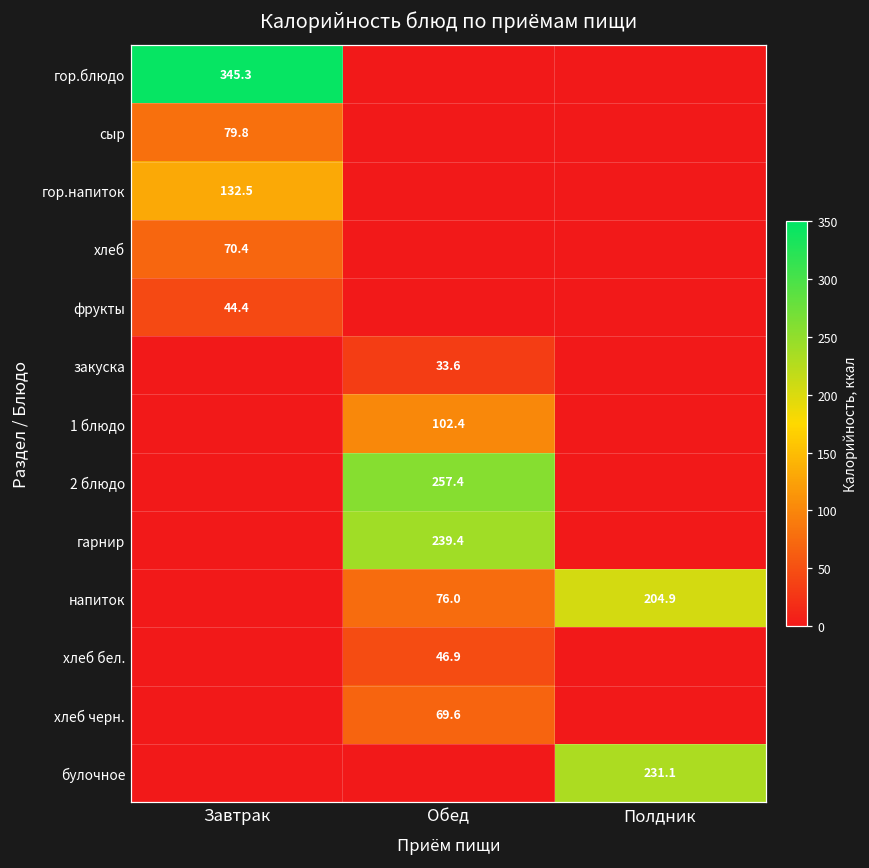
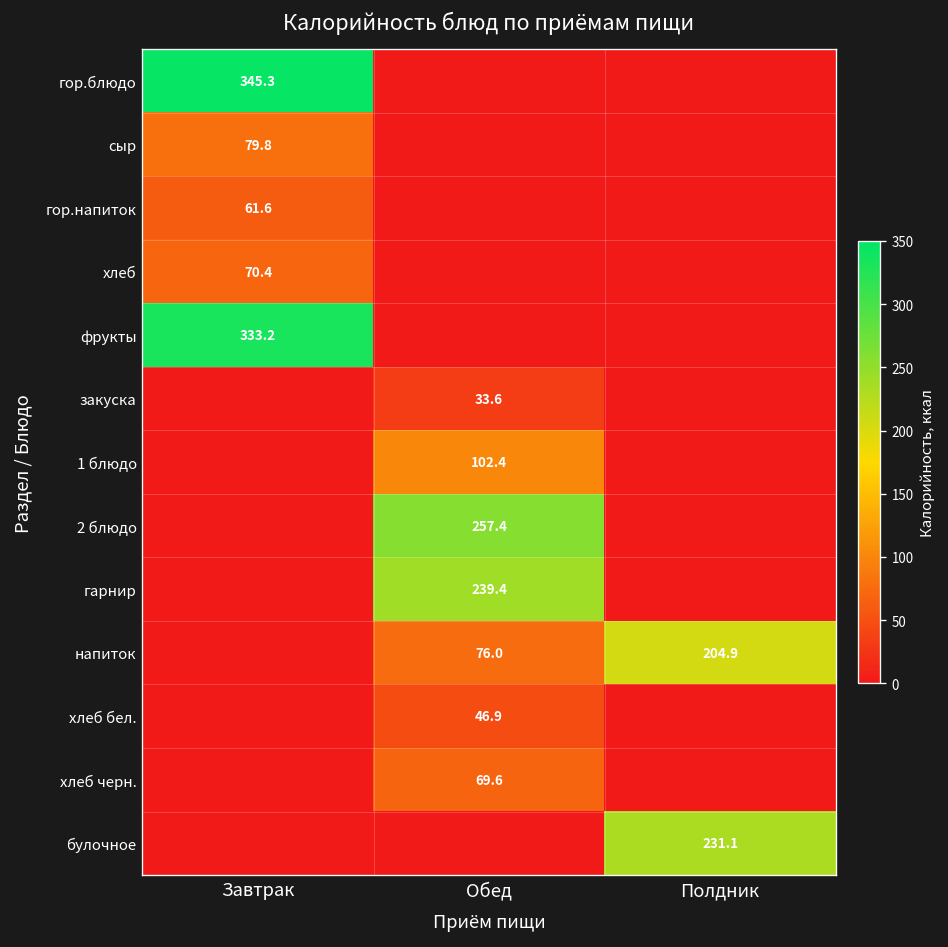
гор.напиток, Завтрак: 132.5 -> 61.6
фрукты, Завтрак: 44.4 -> 333.2
